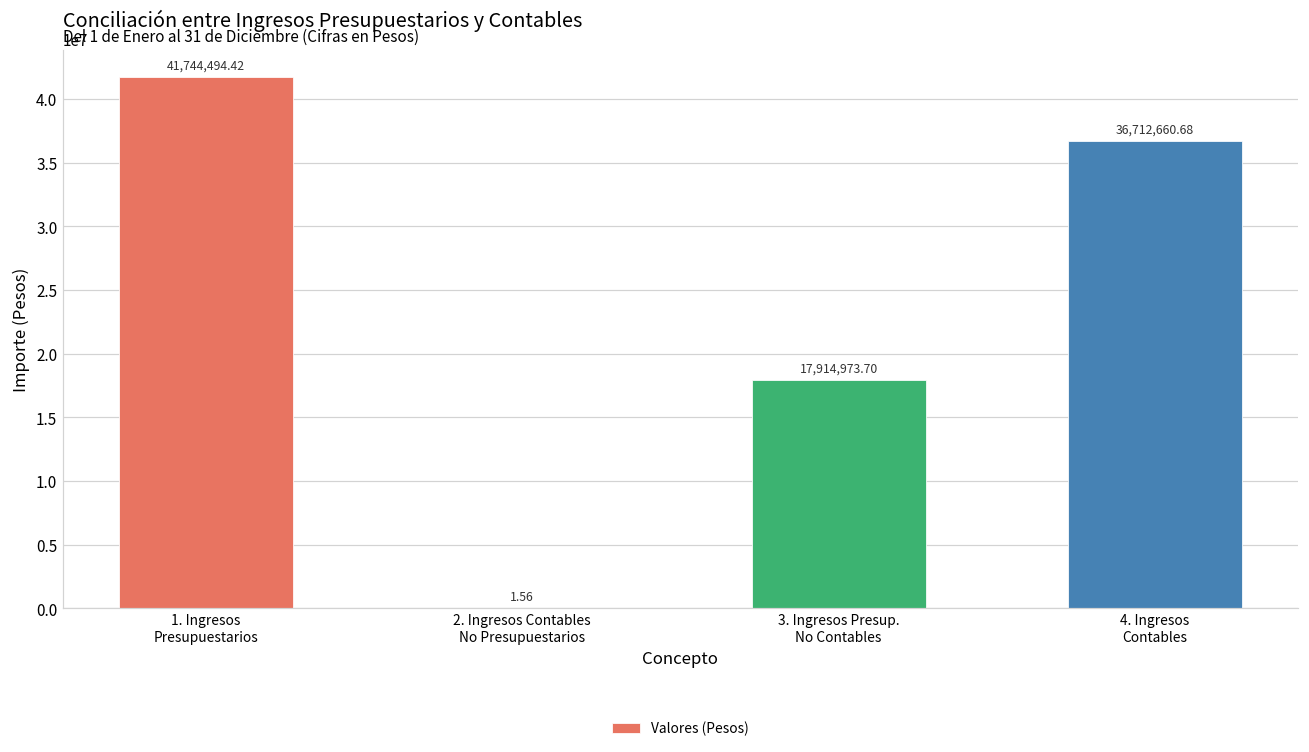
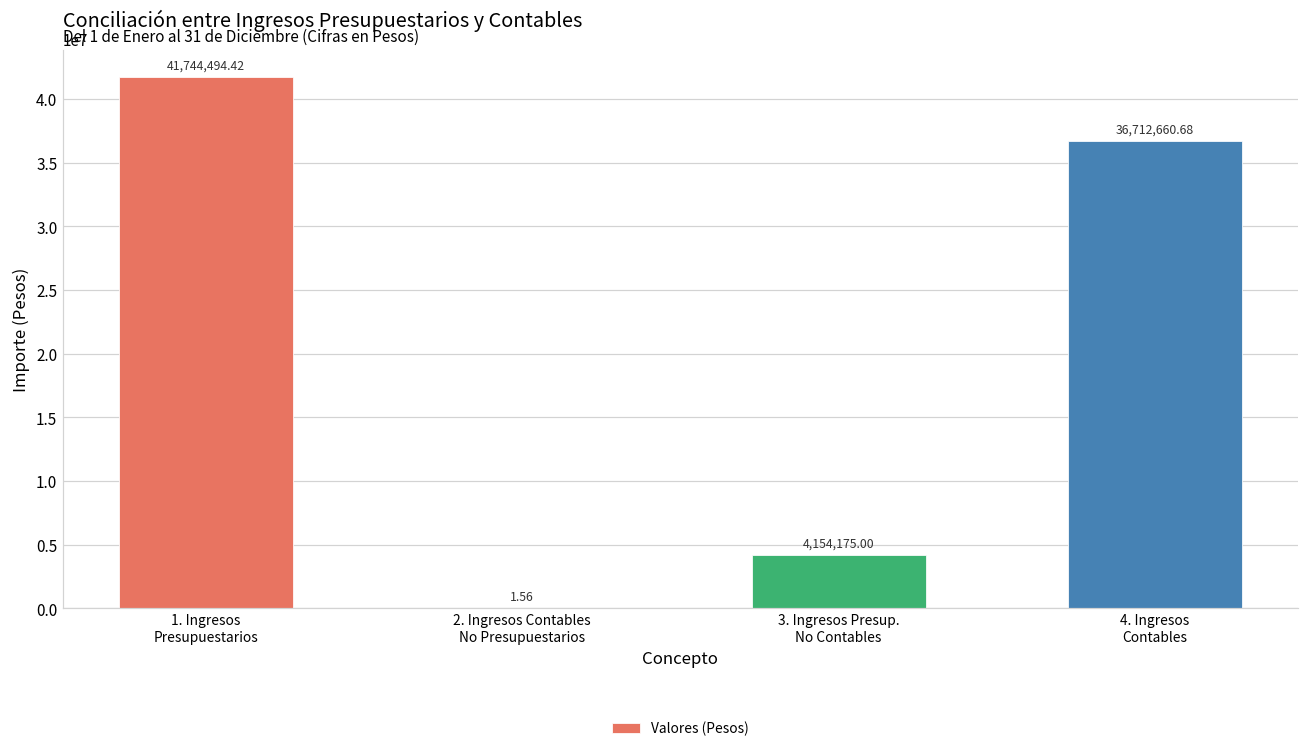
3. Ingresos Presup. No Contables: 17,914,973.70 -> 4,154,175.00
